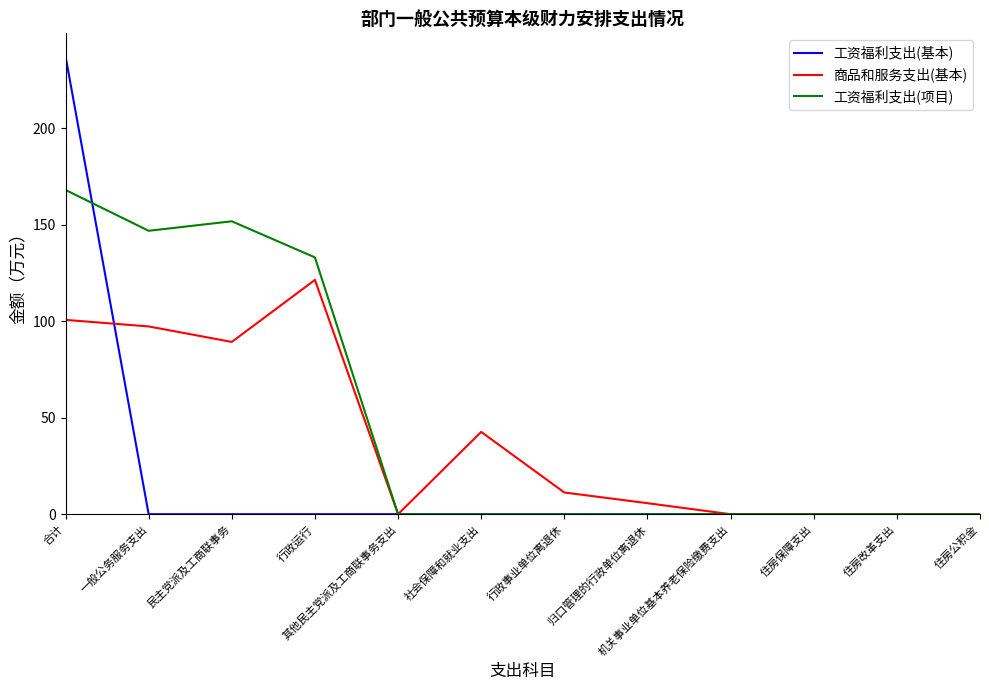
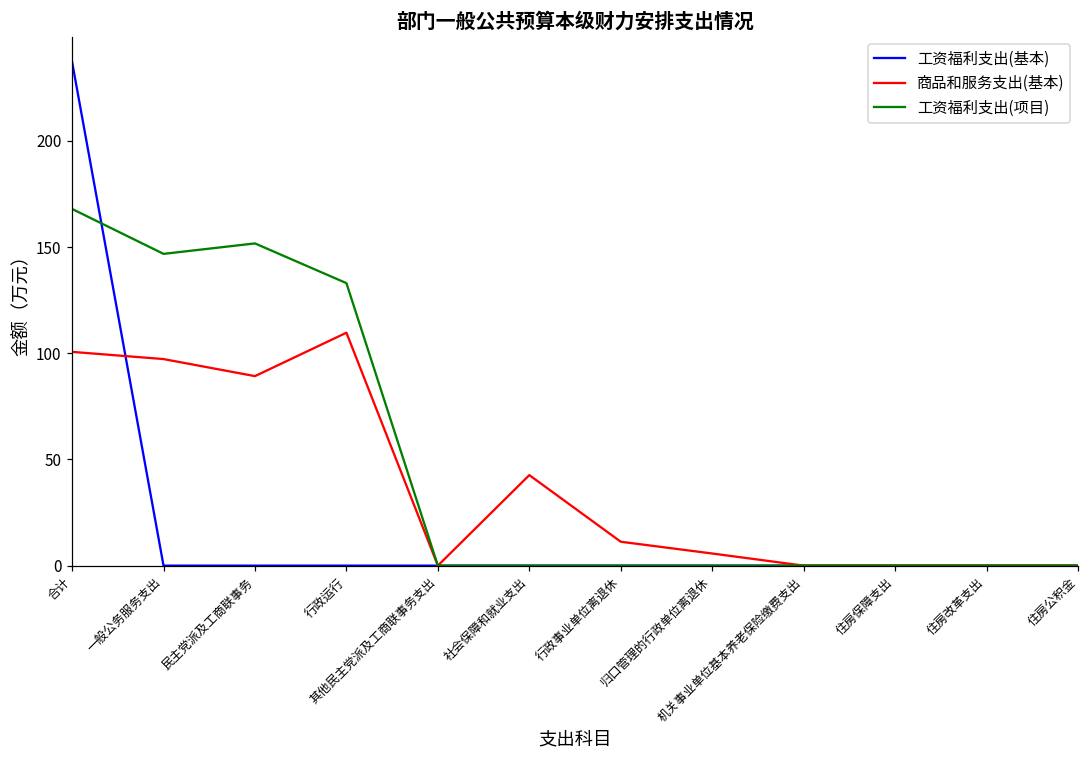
商品和服务支出(基本), 行政运行: 121 -> 110
